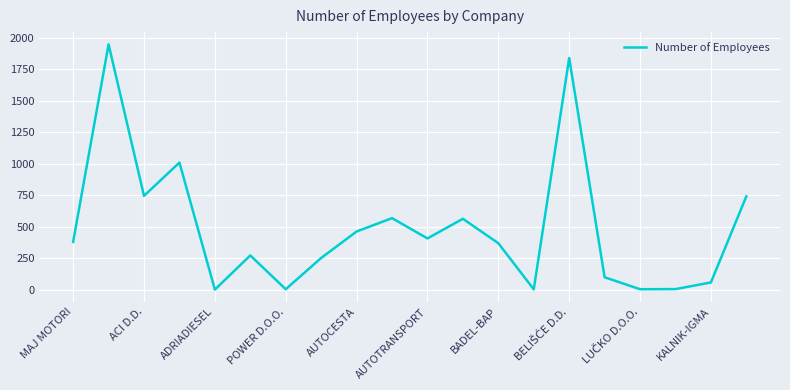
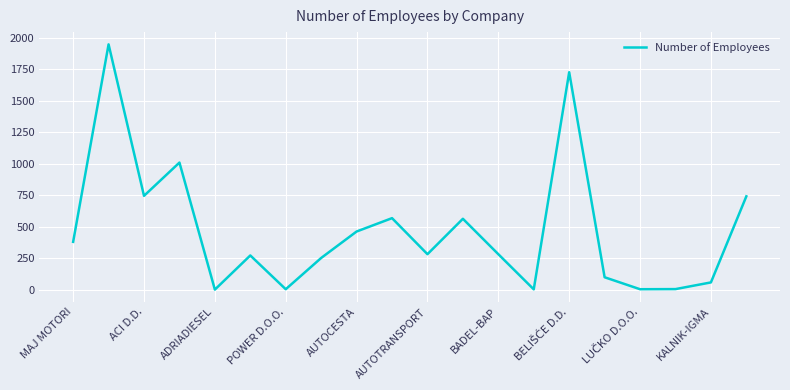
AUTOTRANSPORT: 410 -> 280
BADEL-BAP: 370 -> 280
BELIŠĆE D.D.: 1840 -> 1730
